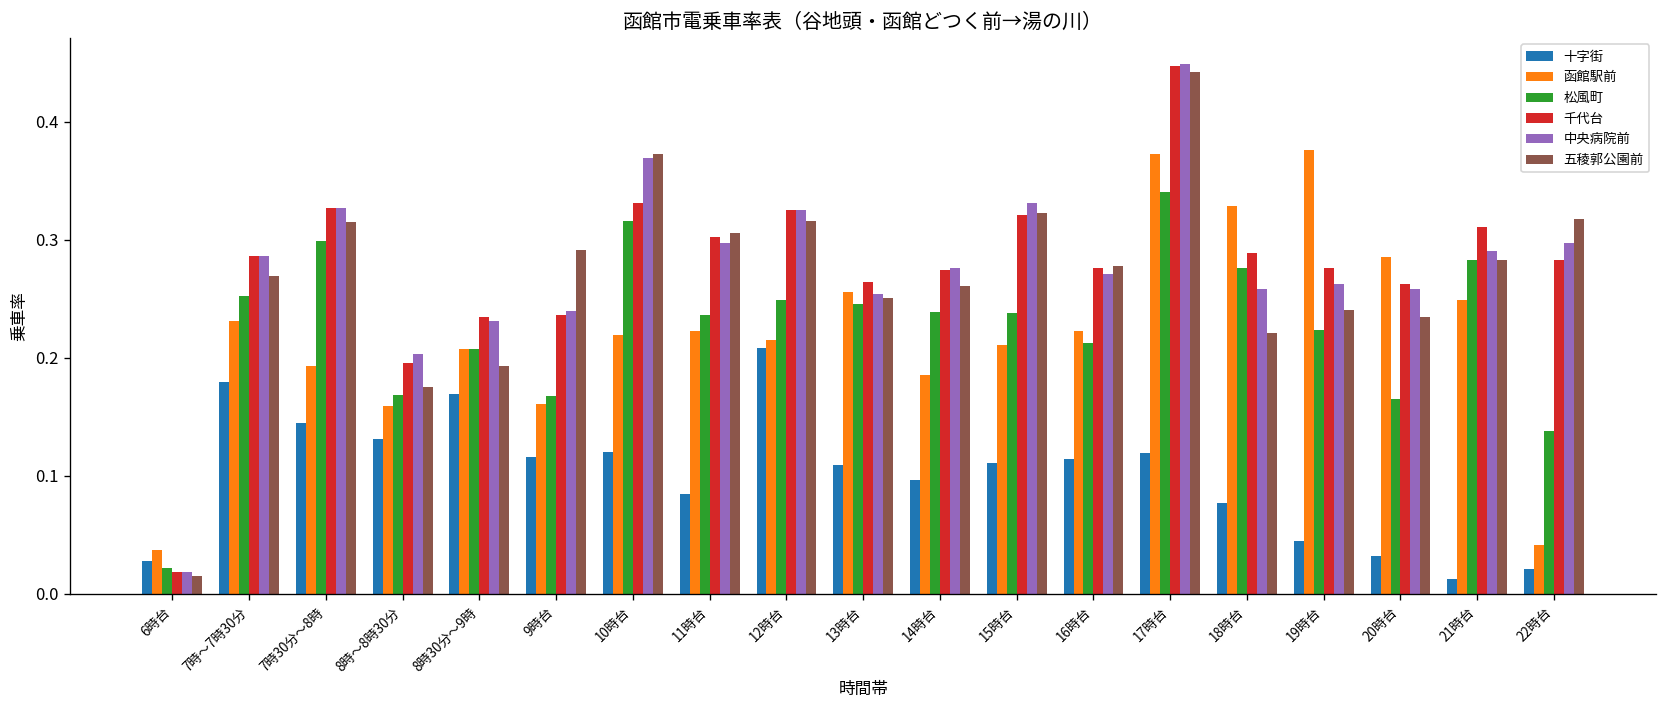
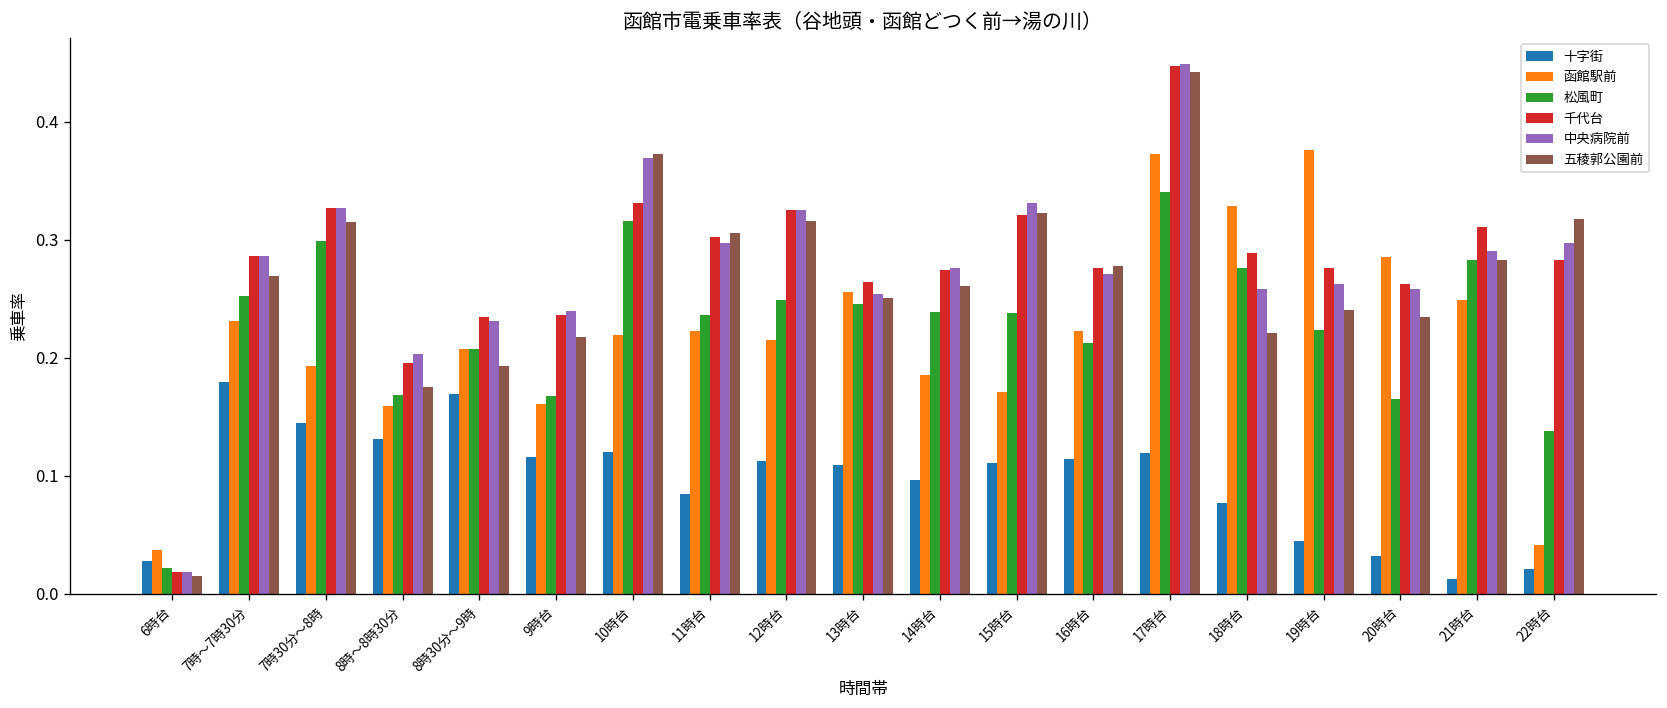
五稜郭公園前, 9時台: 0.29 -> 0.22
十字街, 12時台: 0.21 -> 0.11
函館駅前, 15時台: 0.21 -> 0.17
